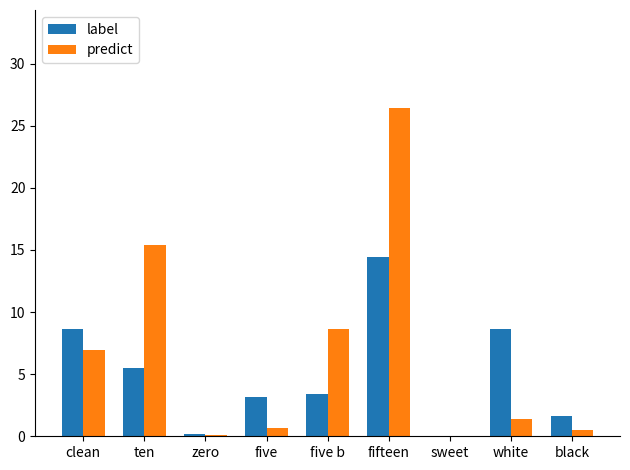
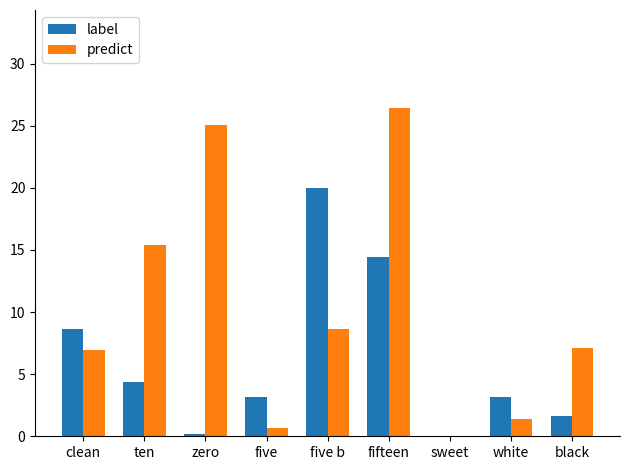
label, ten: 5.5 -> 4.4
predict, zero: 0.1 -> 25.1
label, five b: 3.4 -> 20.0
label, white: 8.6 -> 3.2
predict, black: 0.5 -> 7.1
